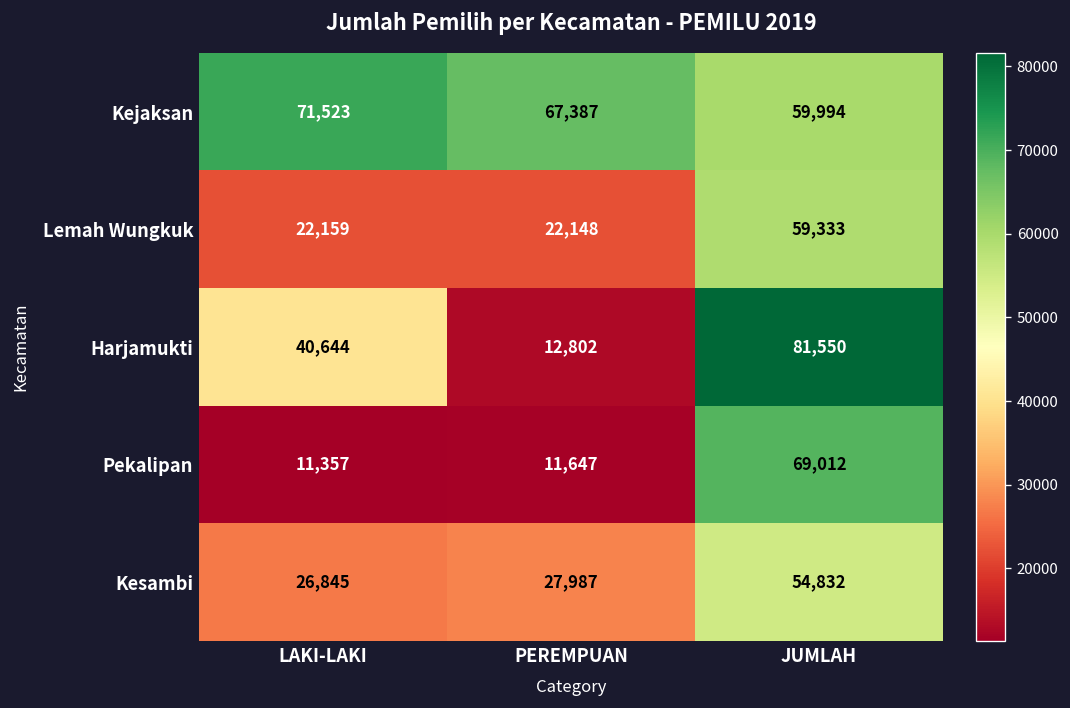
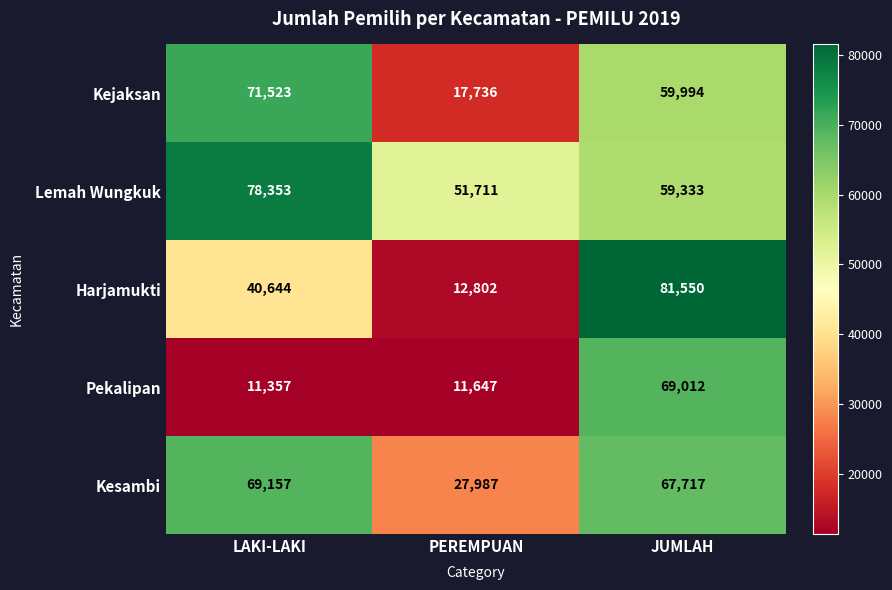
Kejaksan, PEREMPUAN: 67,387 -> 17,736
Lemah Wungkuk, LAKI-LAKI: 22,159 -> 78,353
Lemah Wungkuk, PEREMPUAN: 22,148 -> 51,711
Kesambi, LAKI-LAKI: 26,845 -> 69,157
Kesambi, JUMLAH: 54,832 -> 67,717
